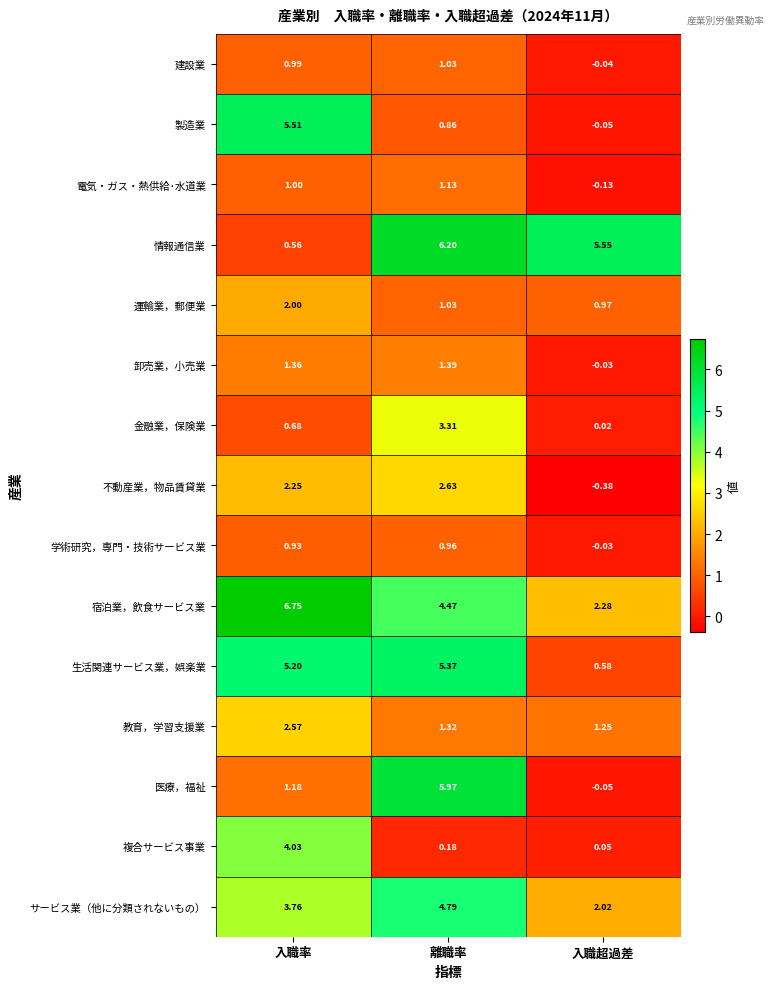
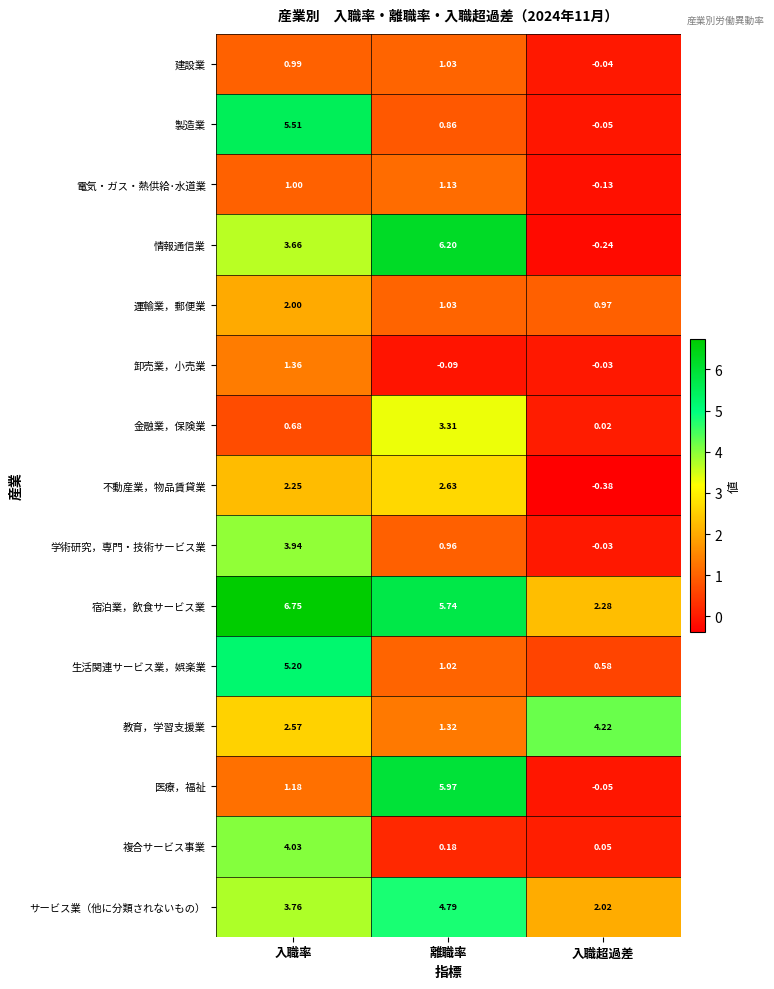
情報通信業, 入職率: 0.56 -> 3.66
情報通信業, 入職超過差: 5.55 -> -0.24
卸売業，小売業, 離職率: 1.39 -> -0.09
学術研究，専門・技術サービス業, 入職率: 0.93 -> 3.94
宿泊業，飲食サービス業, 離職率: 4.47 -> 5.74
生活関連サービス業，娯楽業, 離職率: 5.37 -> 1.02
教育，学習支援業, 入職超過差: 1.25 -> 4.22
